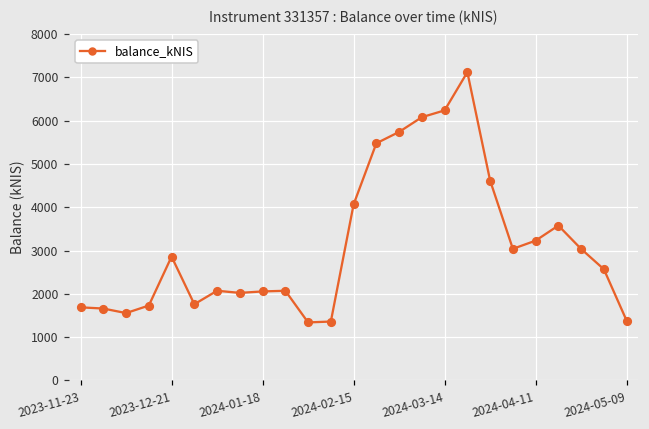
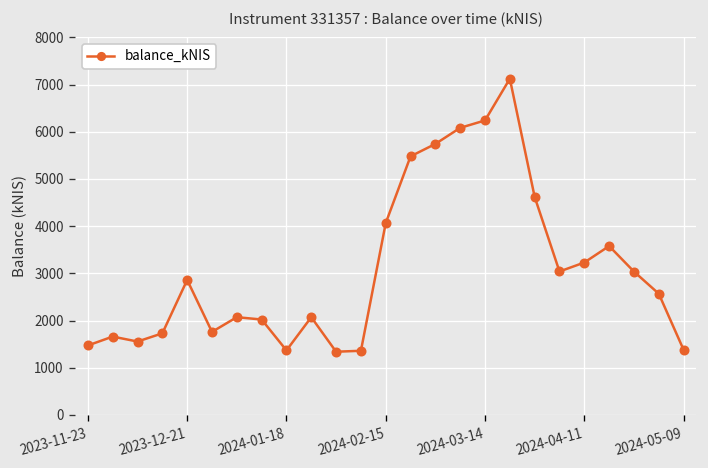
2023-11-23: 1700 -> 1500
2024-01-18: 2100 -> 1400
